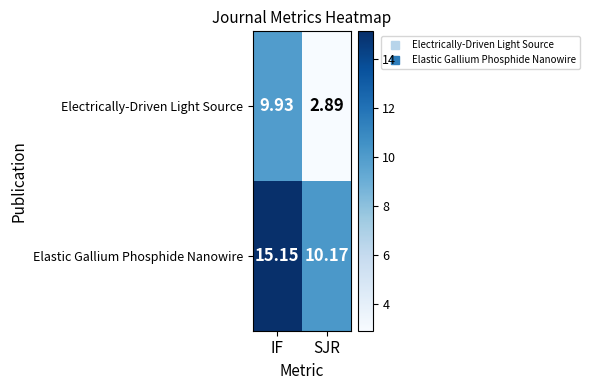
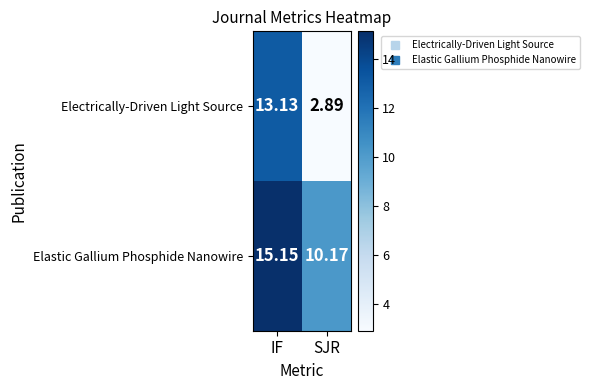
Electrically-Driven Light Source, IF: 9.93 -> 13.13
